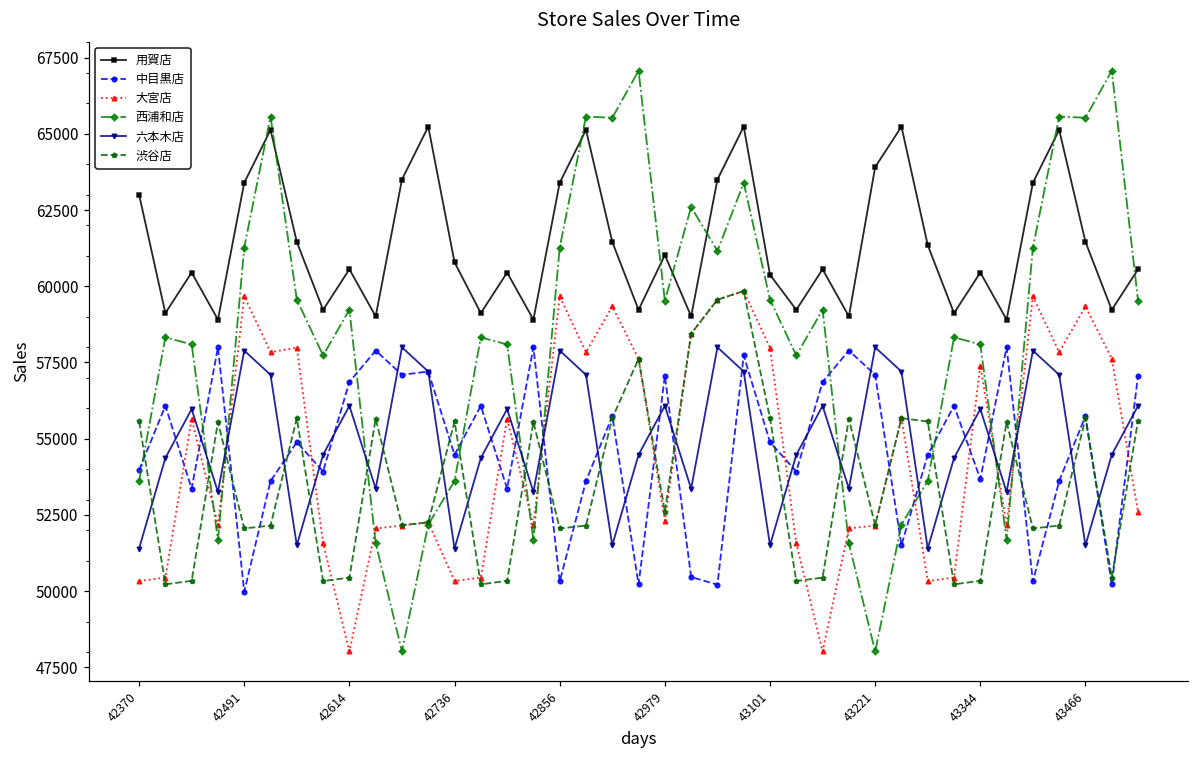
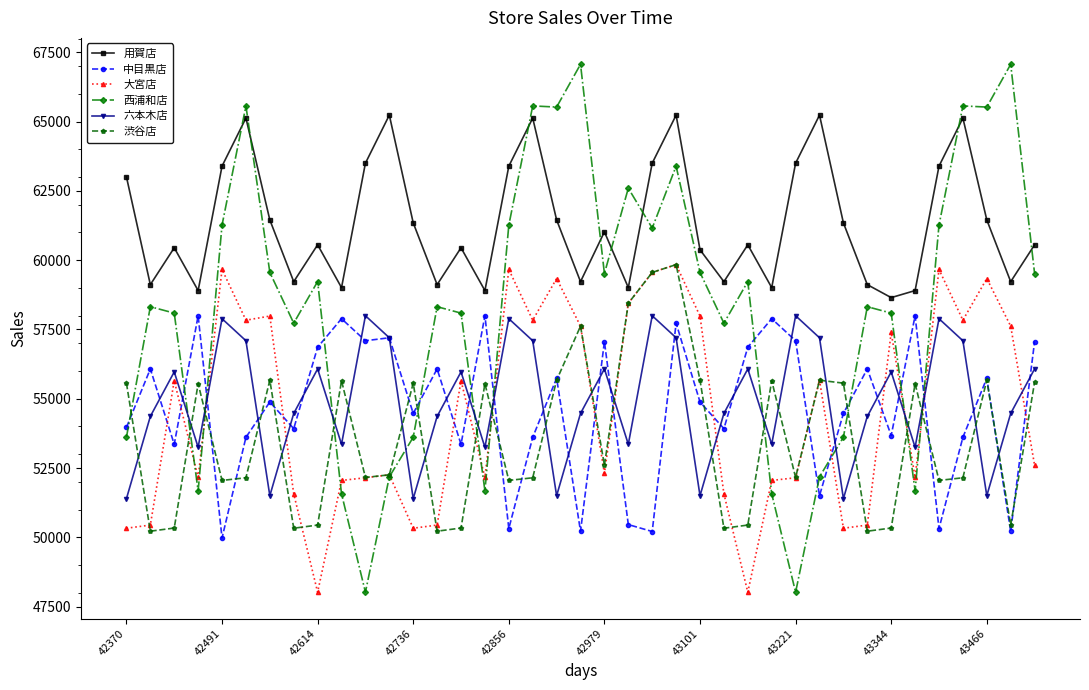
用賀店, 42736: 60800 -> 61300
用賀店, 43221: 63900 -> 63500
用賀店, 43344: 60400 -> 58700
